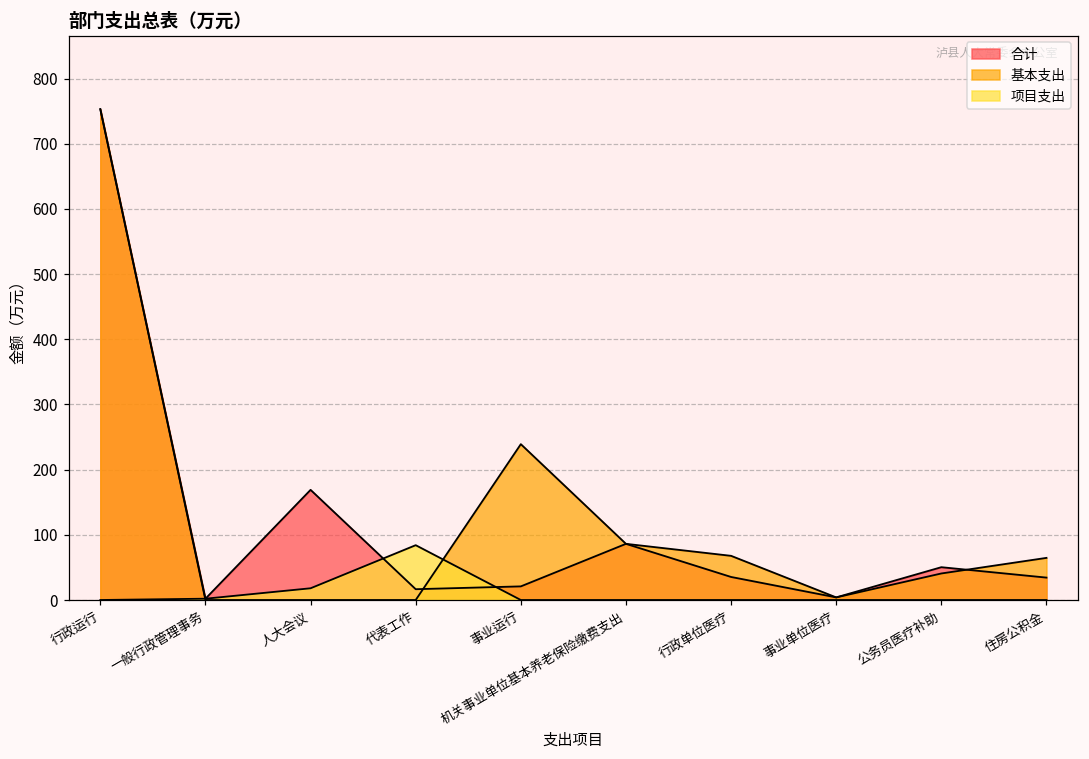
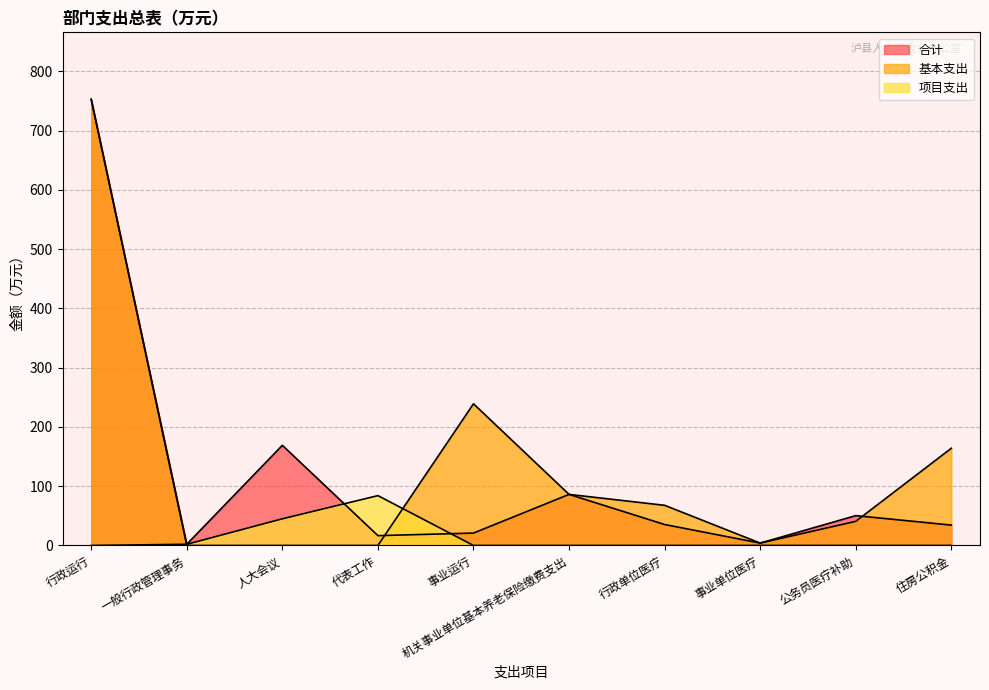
项目支出, 人大会议: 20 -> 50
基本支出, 住房公积金: 60 -> 160
